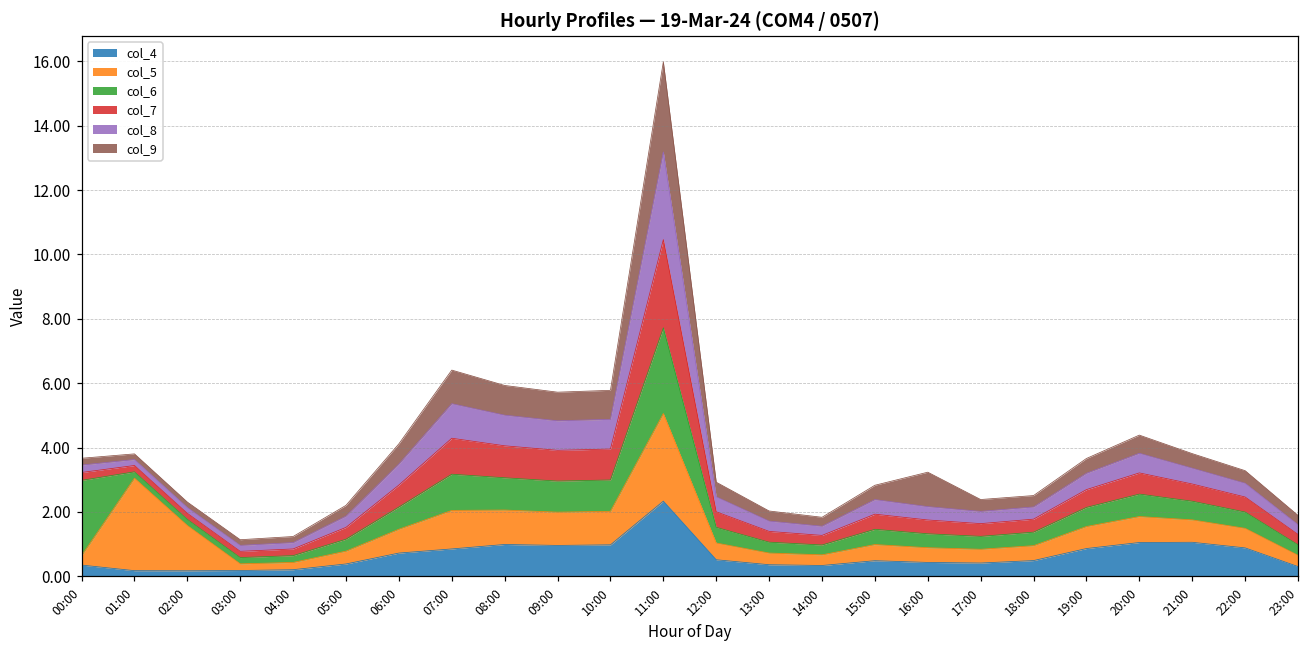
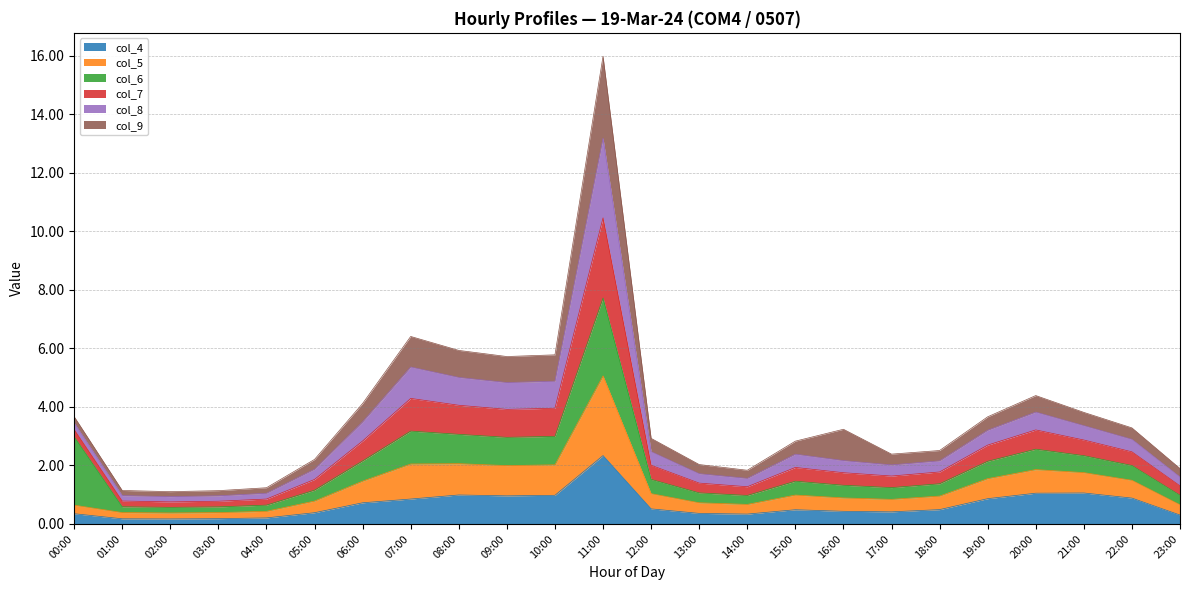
col_5, 01:00: 2.9 -> 0.2
col_5, 02:00: 1.4 -> 0.2
